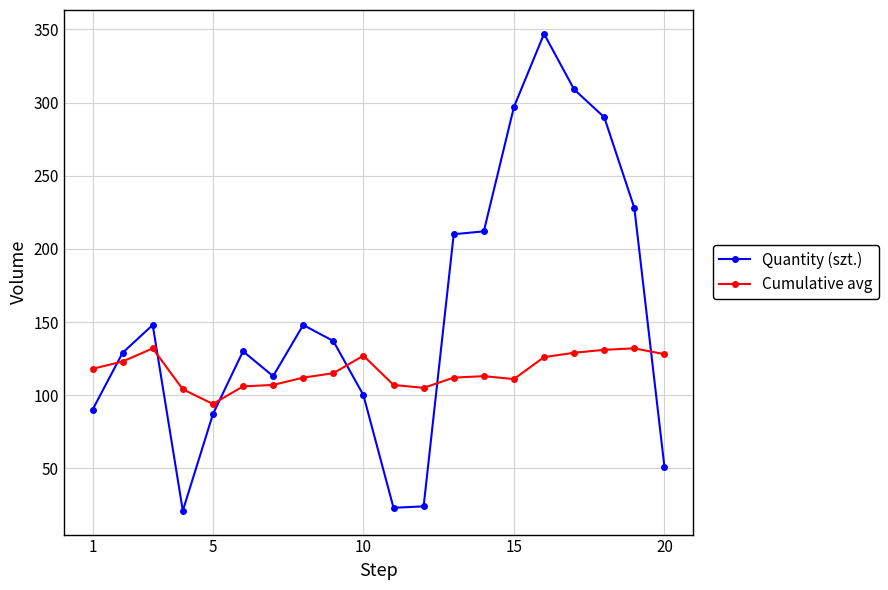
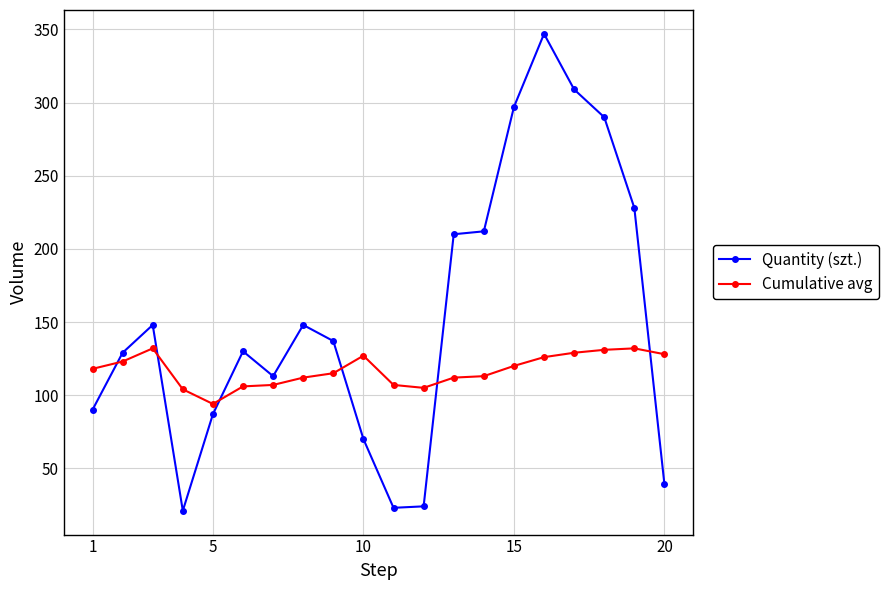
Quantity (szt.), 10: 100 -> 70
Cumulative avg, 15: 111 -> 120
Quantity (szt.), 20: 51 -> 39
